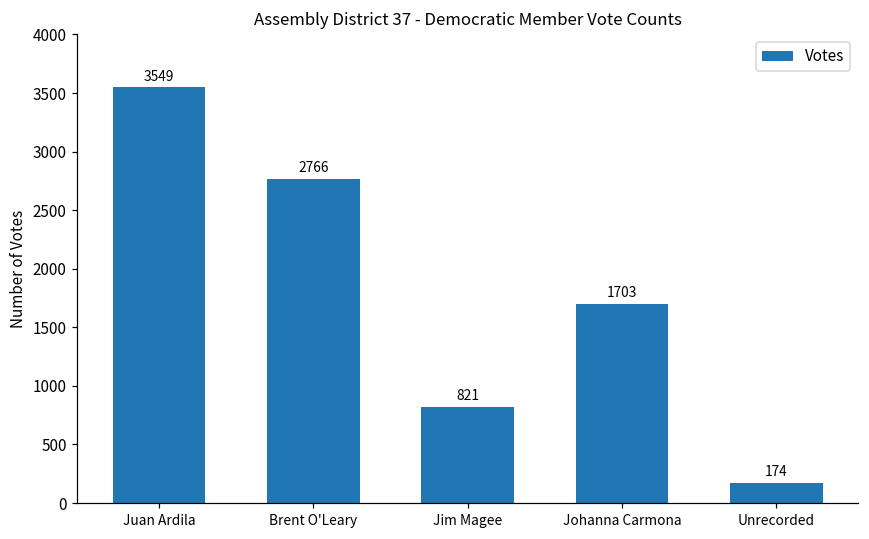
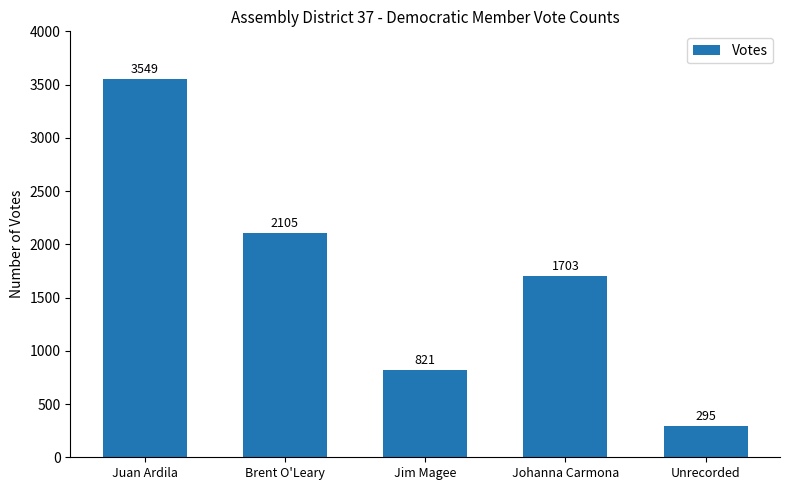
Brent O'Leary: 2766 -> 2105
Unrecorded: 174 -> 295
